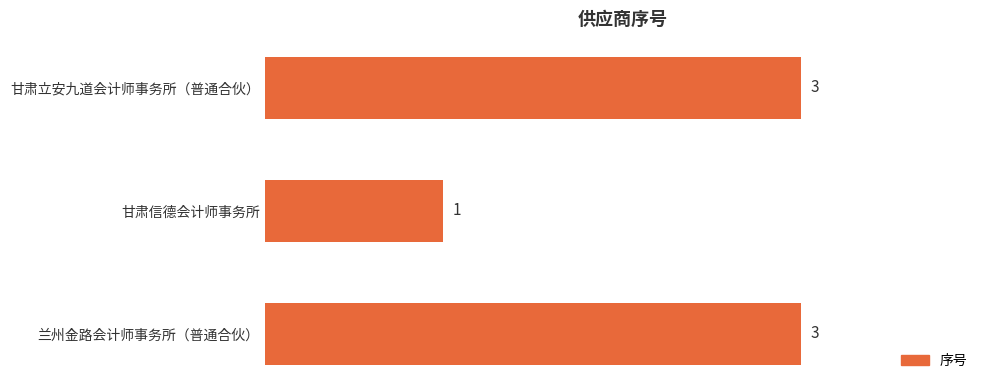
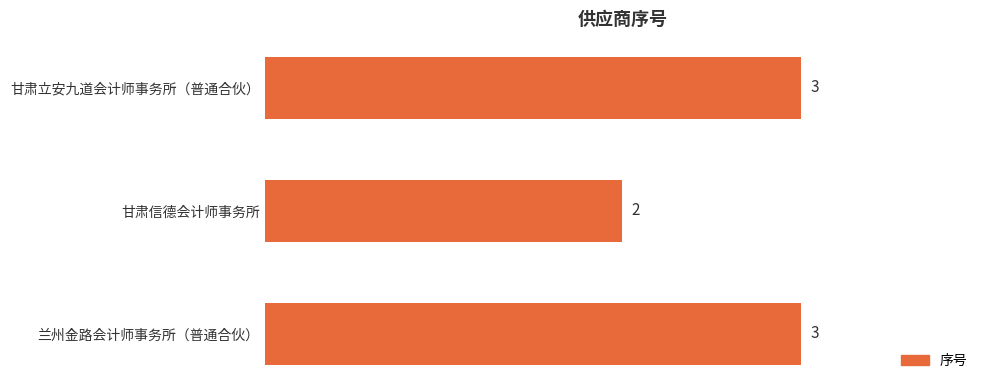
甘肃信德会计师事务所: 1 -> 2
